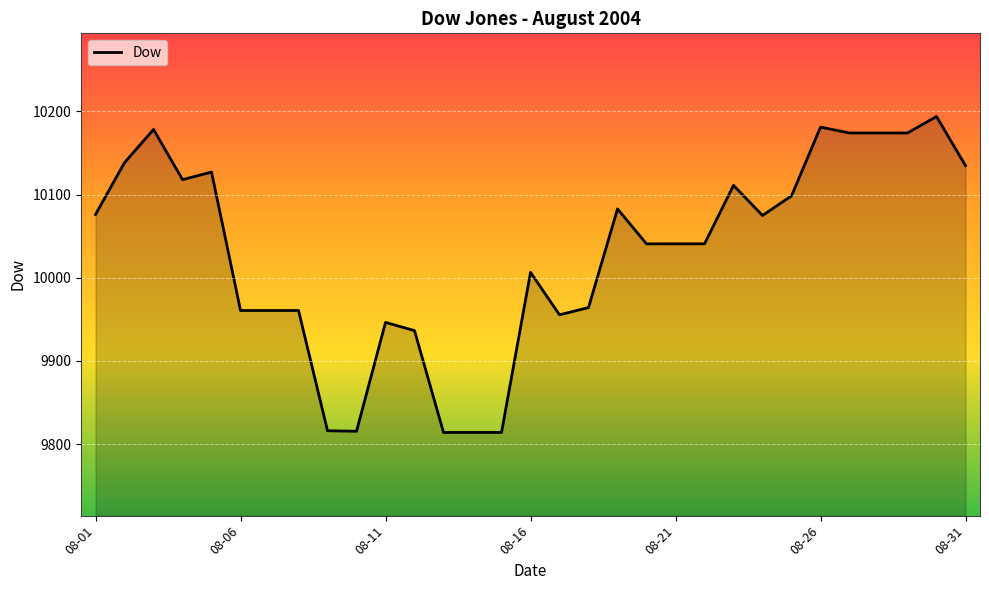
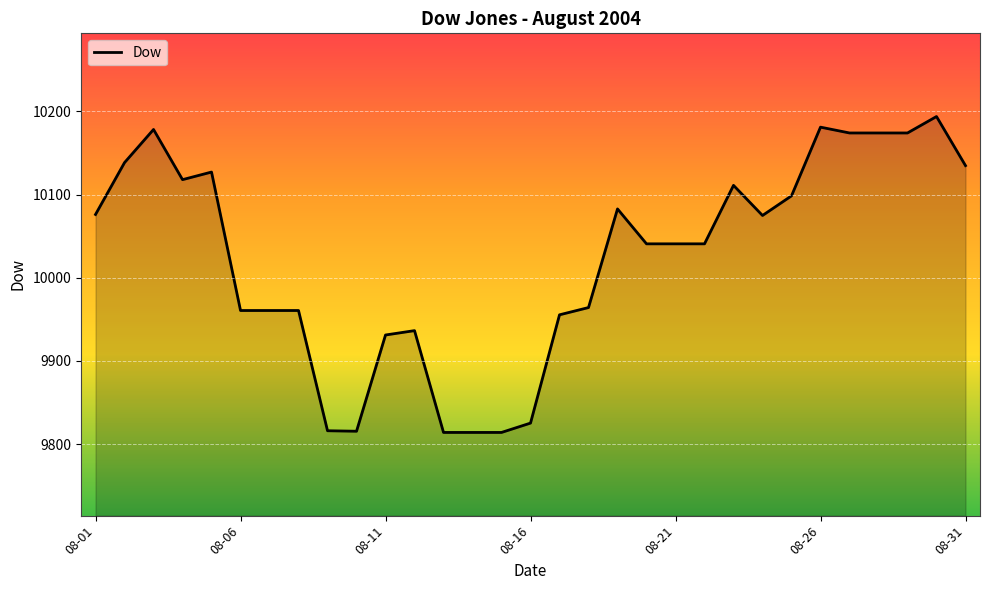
08-11: 9950 -> 9930
08-16: 10010 -> 9830
